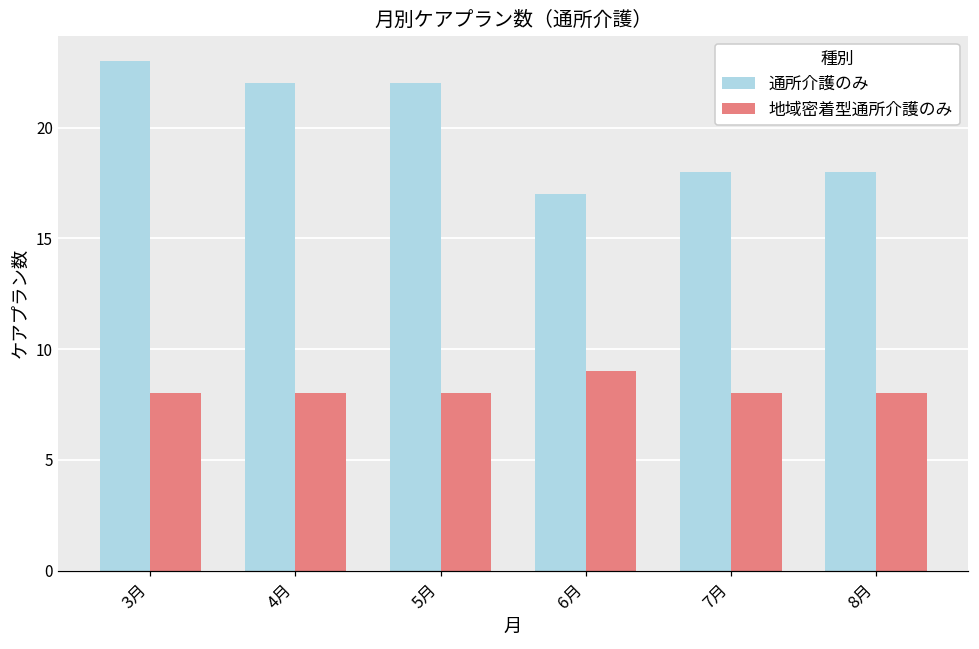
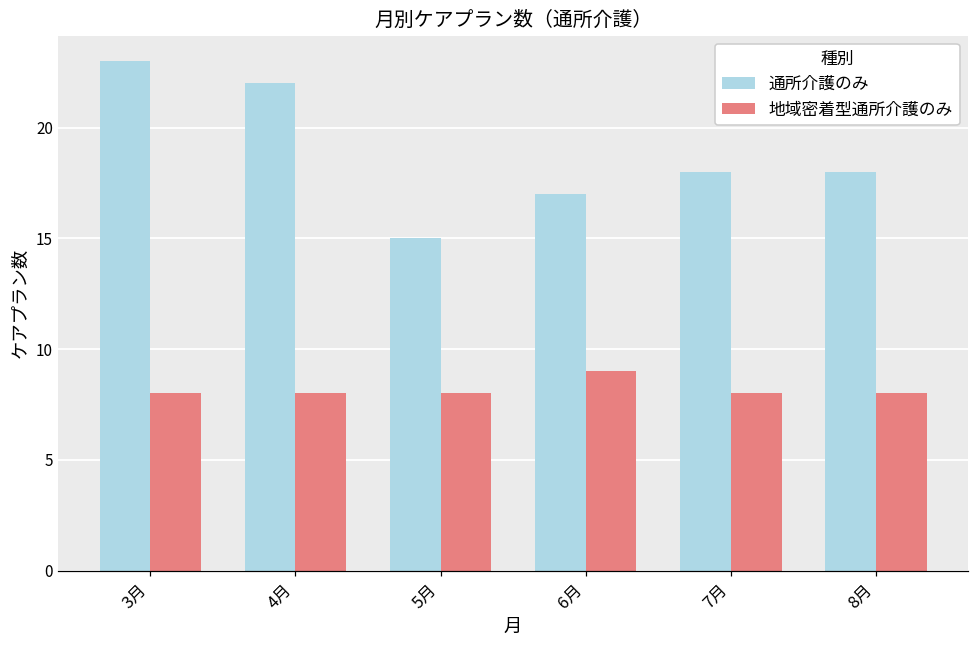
通所介護のみ, 5月: 22 -> 15
